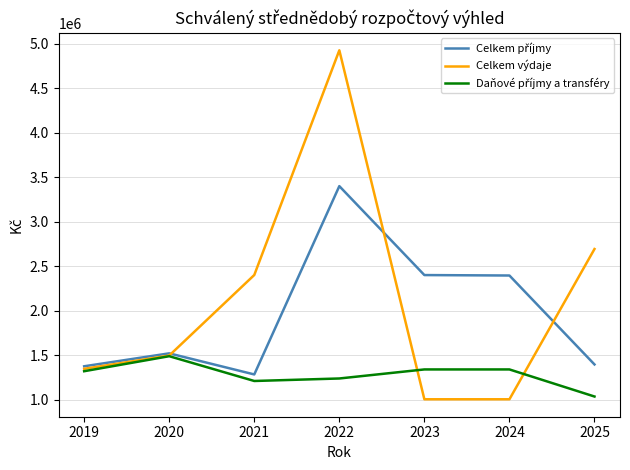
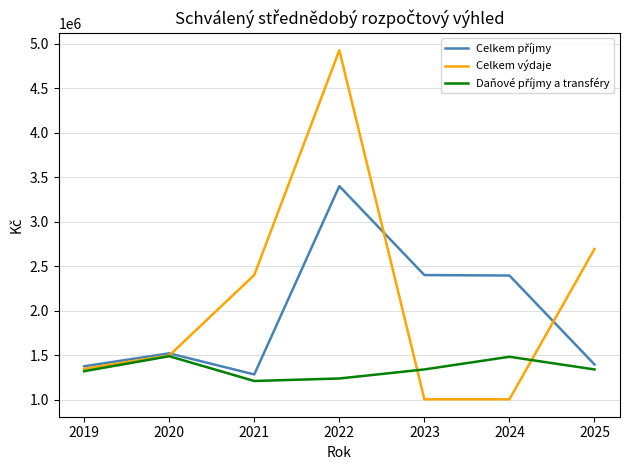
Daňové příjmy a transféry, 2024: 1300000 -> 1500000
Daňové příjmy a transféry, 2025: 1000000 -> 1300000
